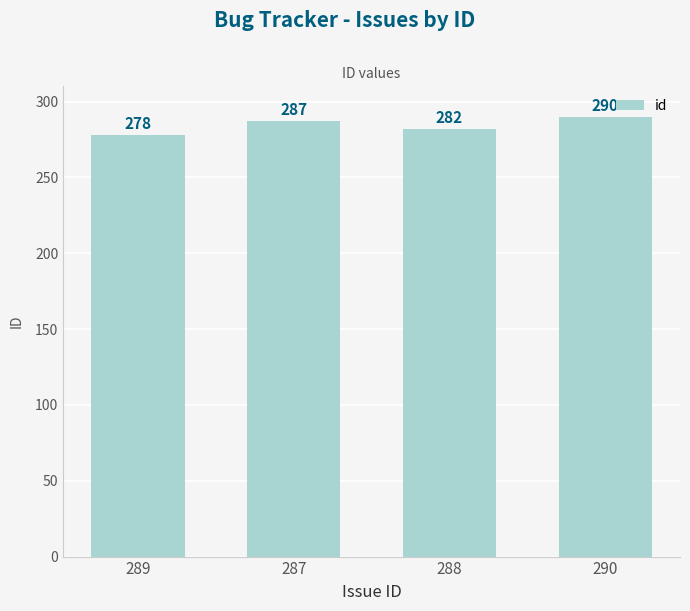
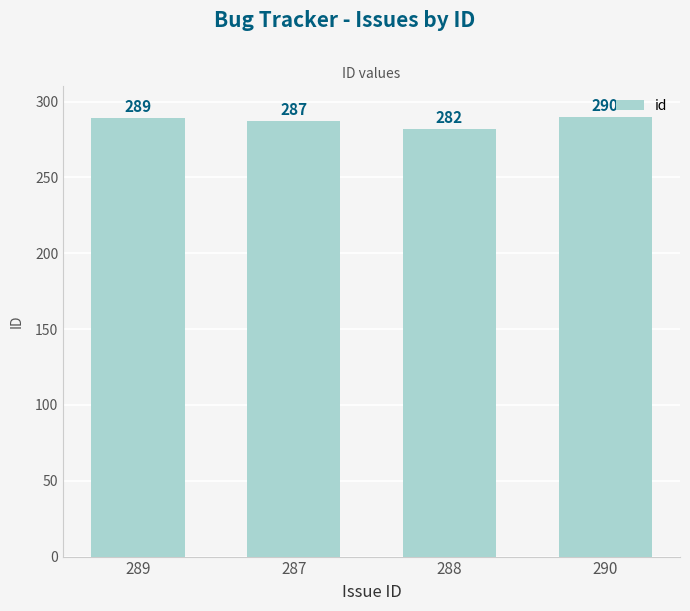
289: 278 -> 289
